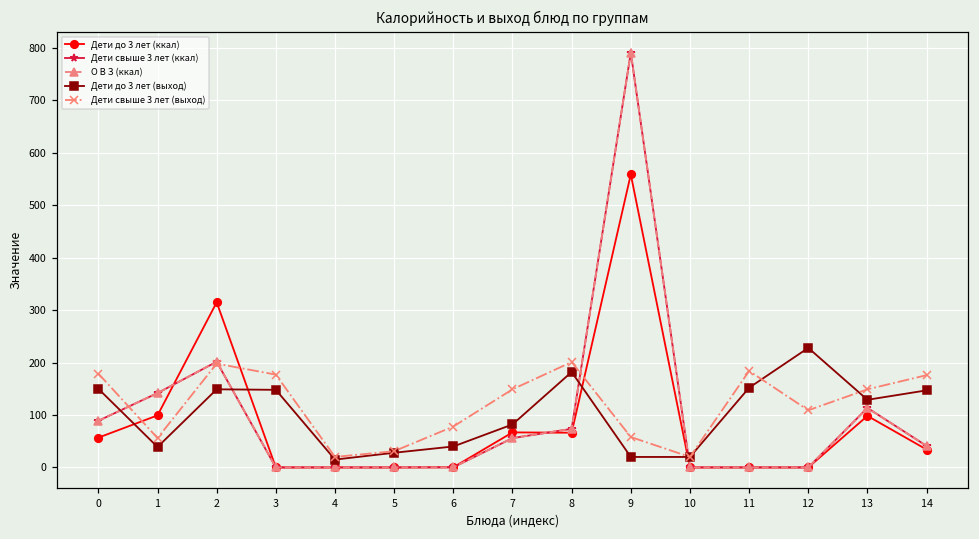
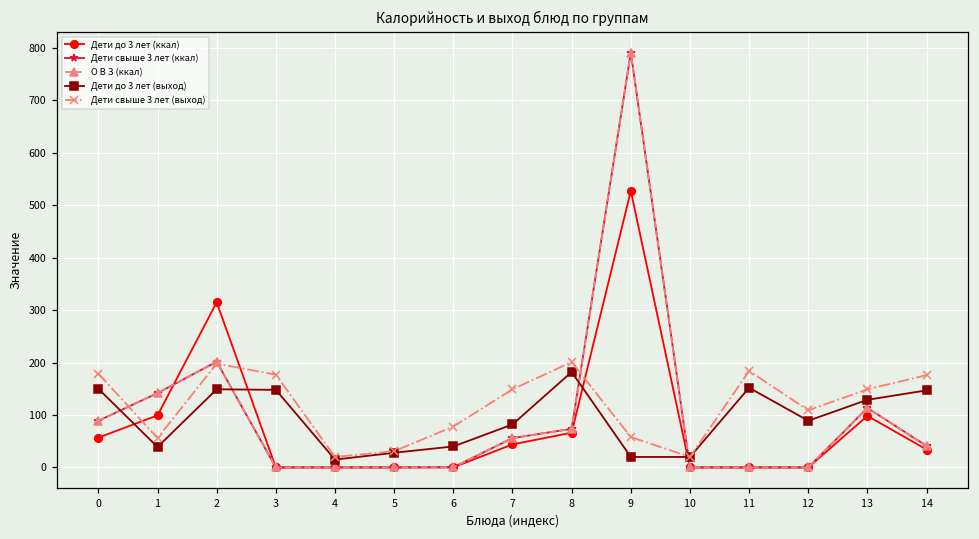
Дети до 3 лет (ккал), 7: 70 -> 40
Дети до 3 лет (ккал), 9: 560 -> 530
Дети до 3 лет (выход), 12: 230 -> 90
